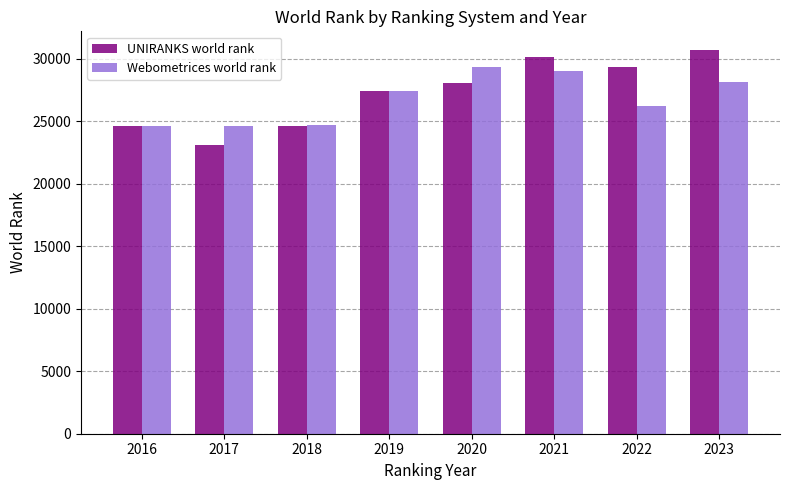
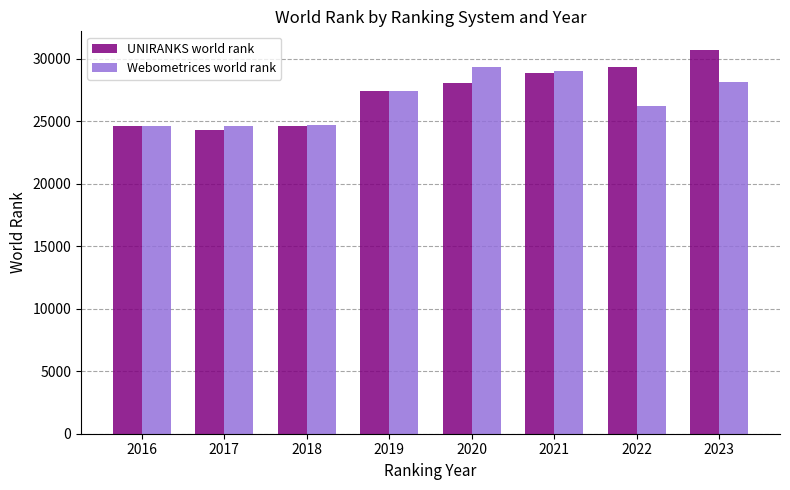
UNIRANKS world rank, 2017: 23100 -> 24300
UNIRANKS world rank, 2021: 30200 -> 28900
